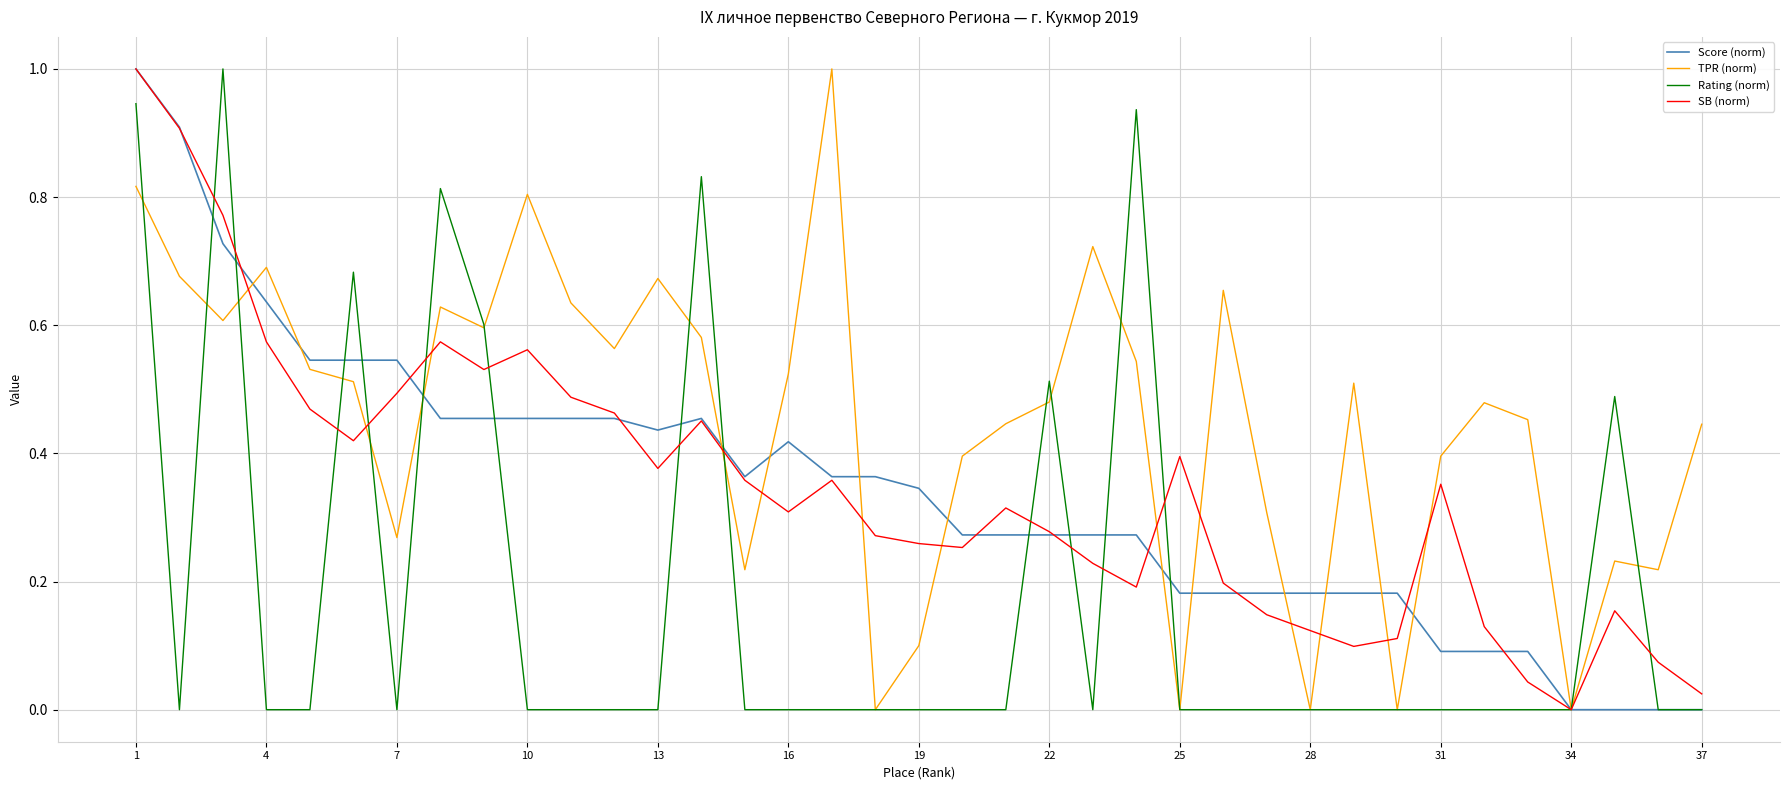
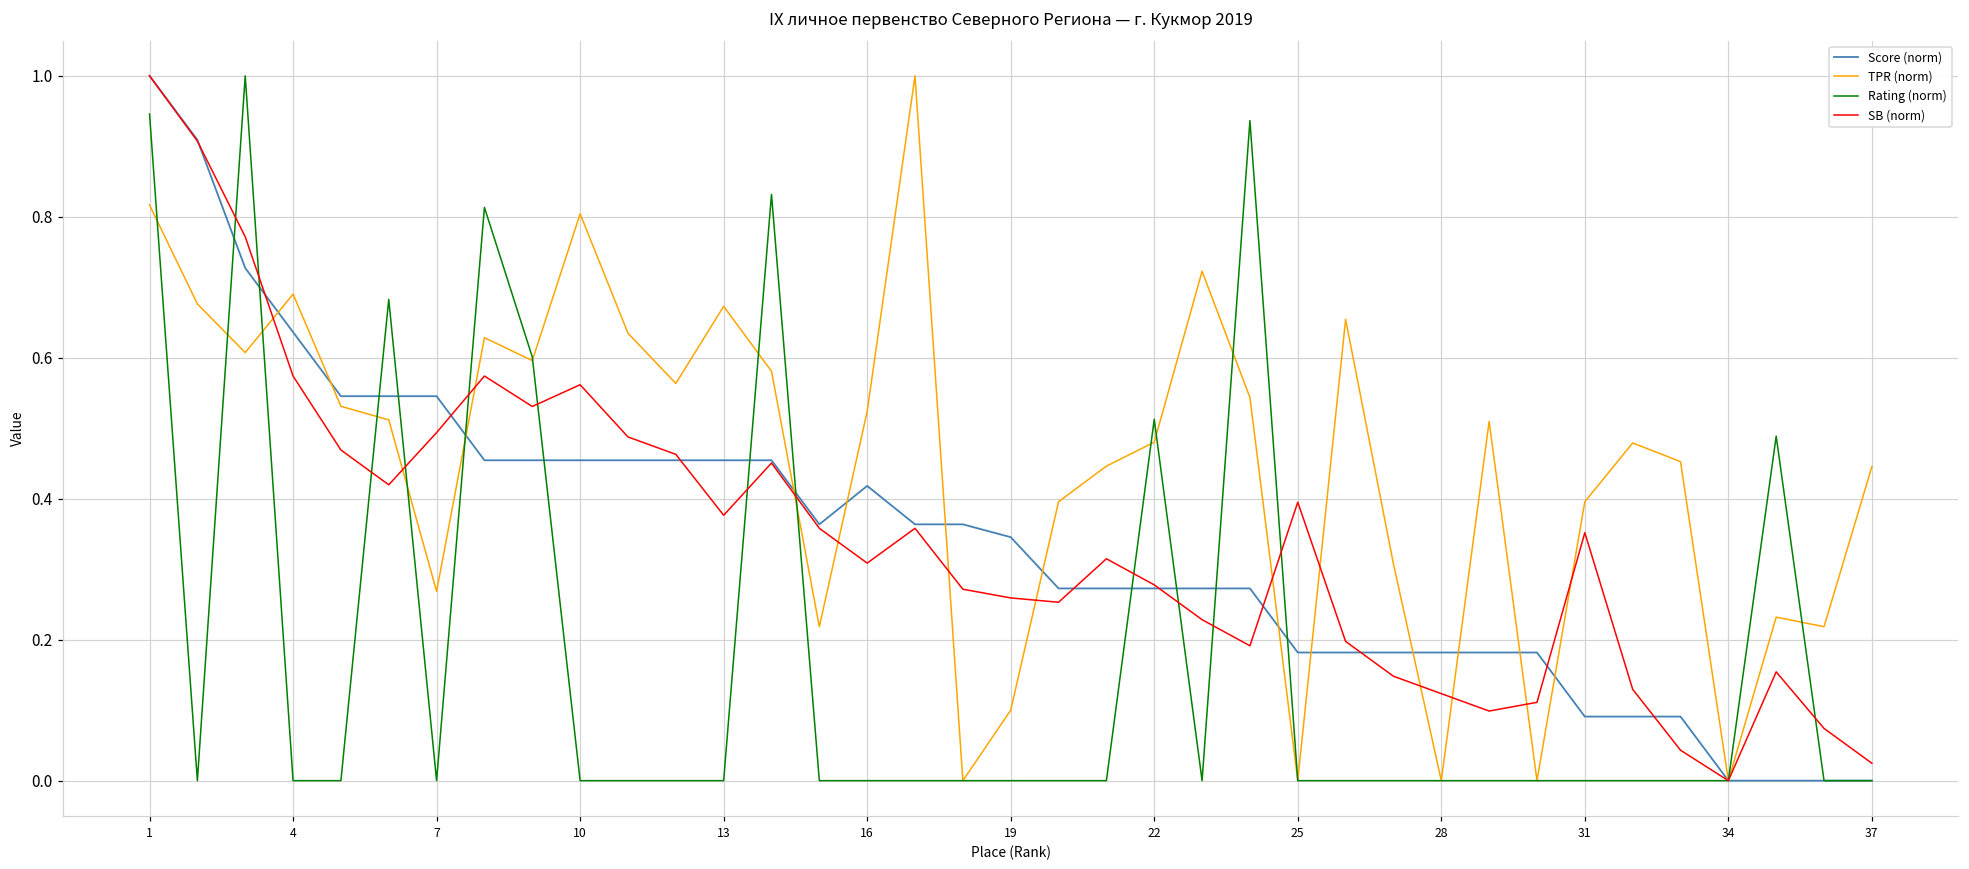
Score (norm), 13: 0.44 -> 0.45
